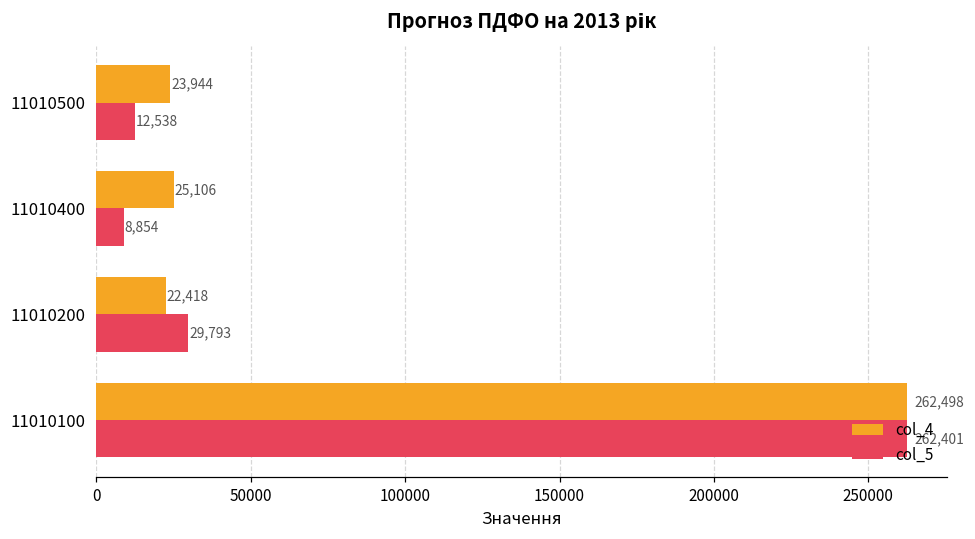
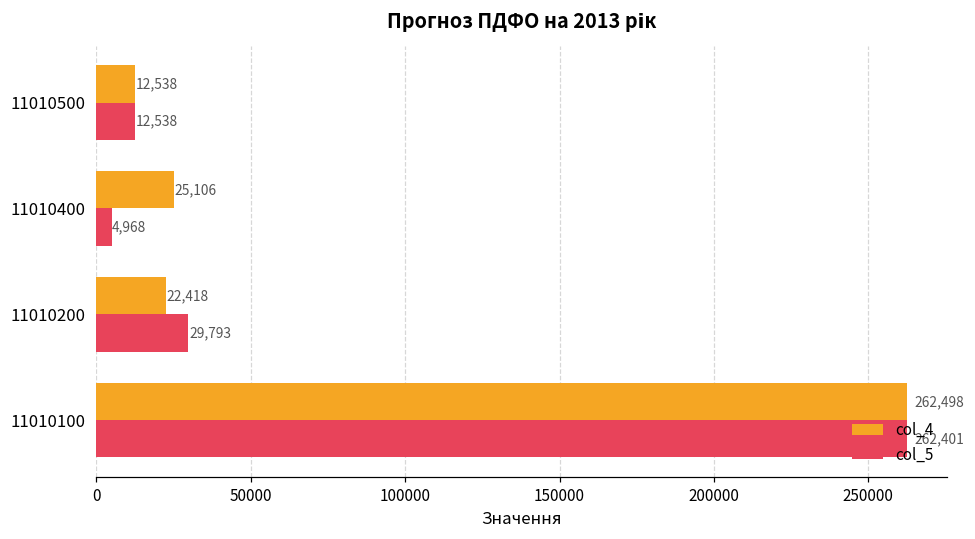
col_4, 11010500: 23,944 -> 12,538
col_5, 11010400: 8,854 -> 4,968
